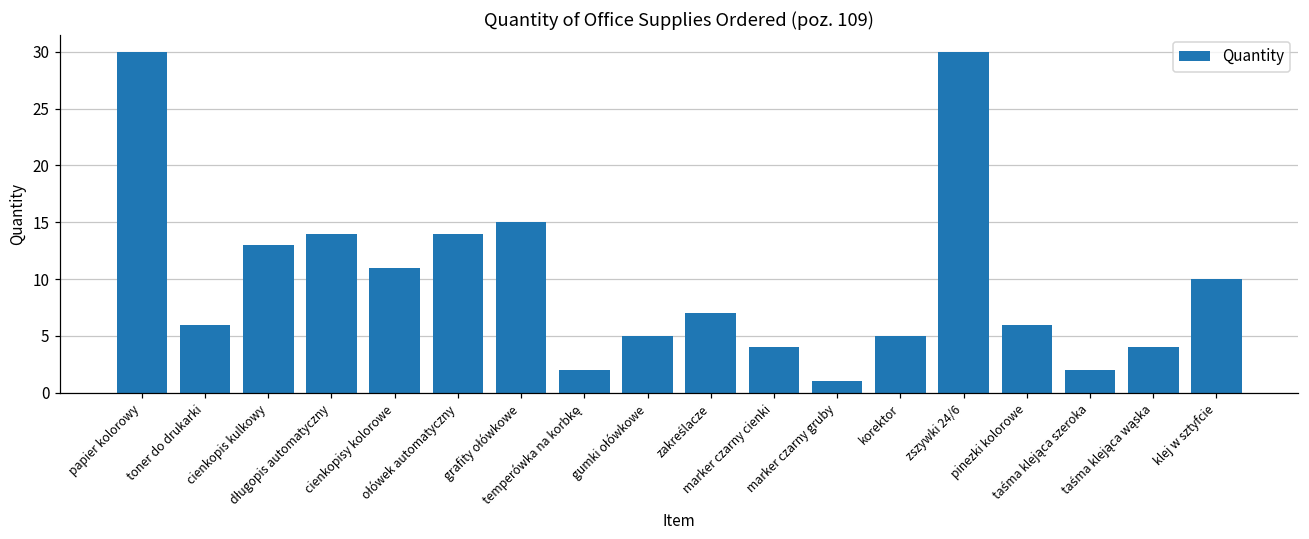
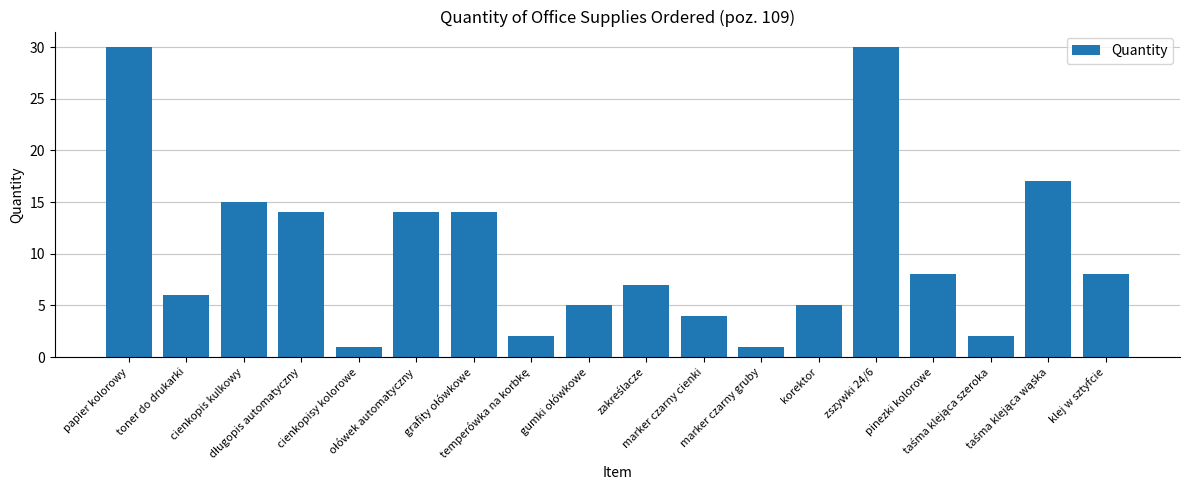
cienkopis kulkowy: 13 -> 15
cienkopisy kolorowe: 11 -> 1
grafity ołówkowe: 15 -> 14
pinezki kolorowe: 6 -> 8
taśma klejąca wąska: 4 -> 17
klej w sztyfcie: 10 -> 8
